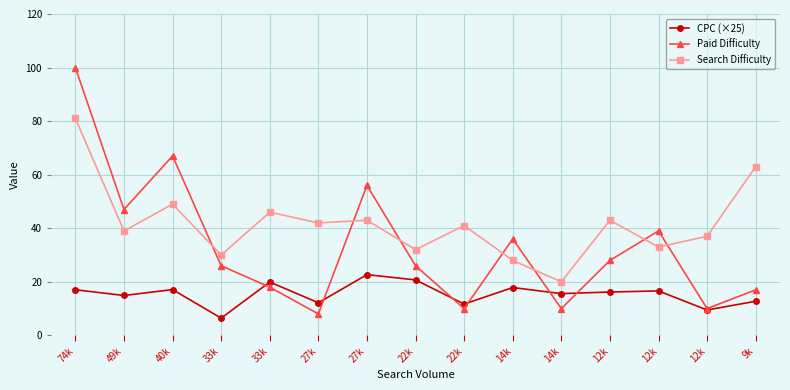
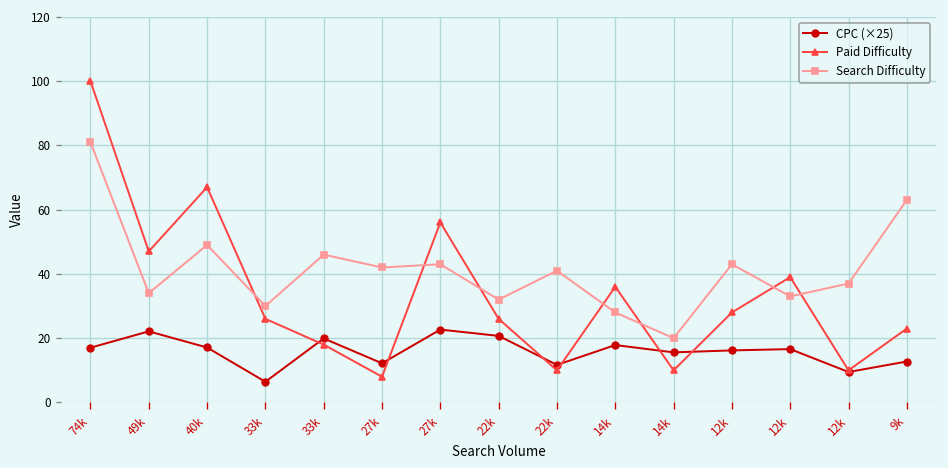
CPC (×25), 49k: 15 -> 22
Search Difficulty, 49k: 39 -> 34
Paid Difficulty, 9k: 17 -> 23
